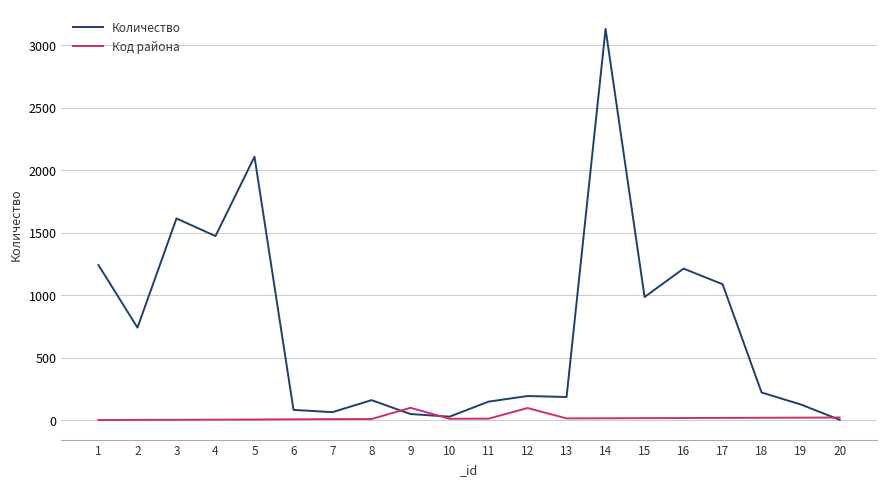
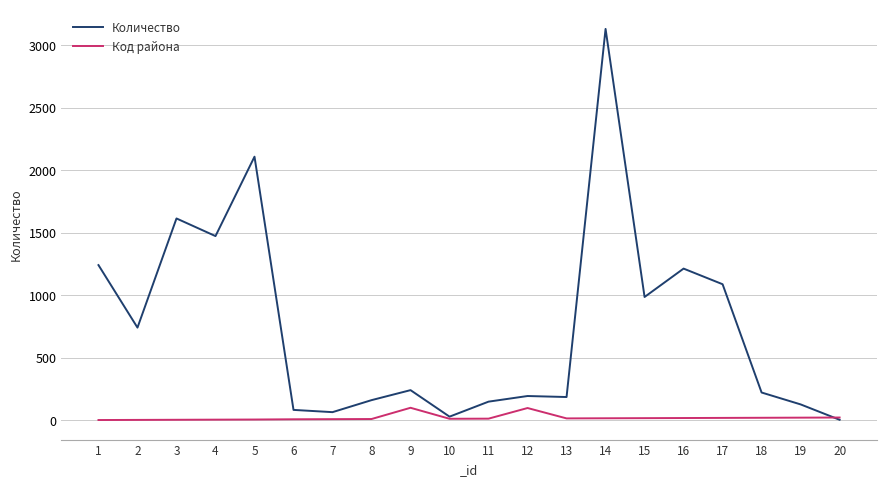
Количество, 9: 50 -> 240
